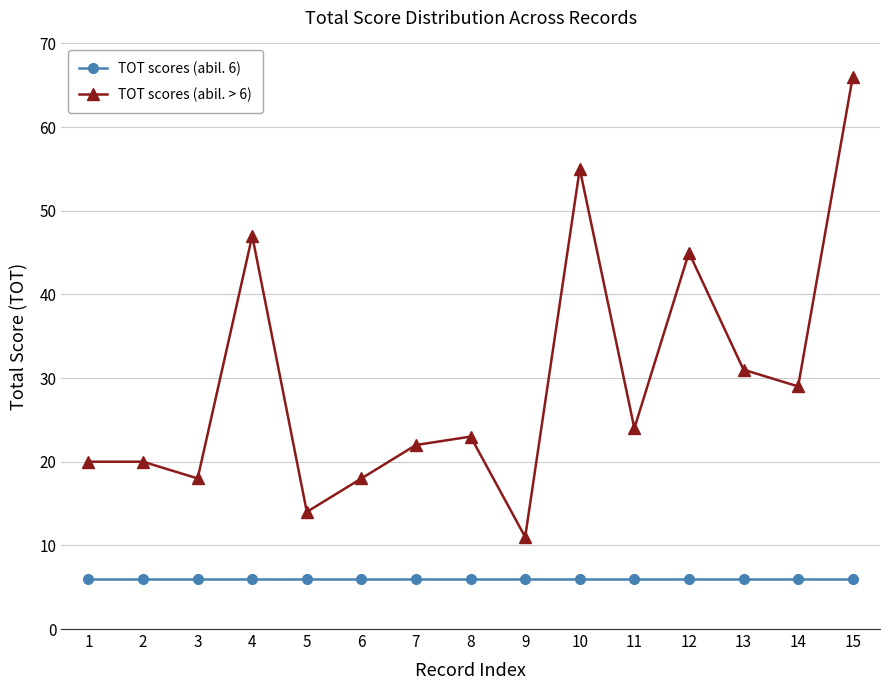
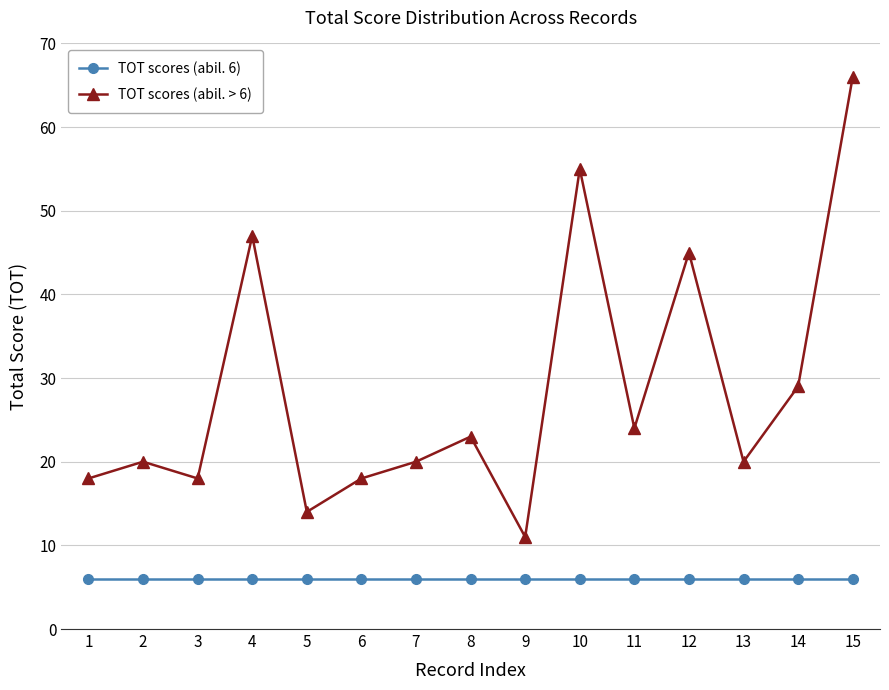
TOT scores (abil. > 6), 1: 20 -> 18
TOT scores (abil. > 6), 7: 22 -> 20
TOT scores (abil. > 6), 13: 31 -> 20
